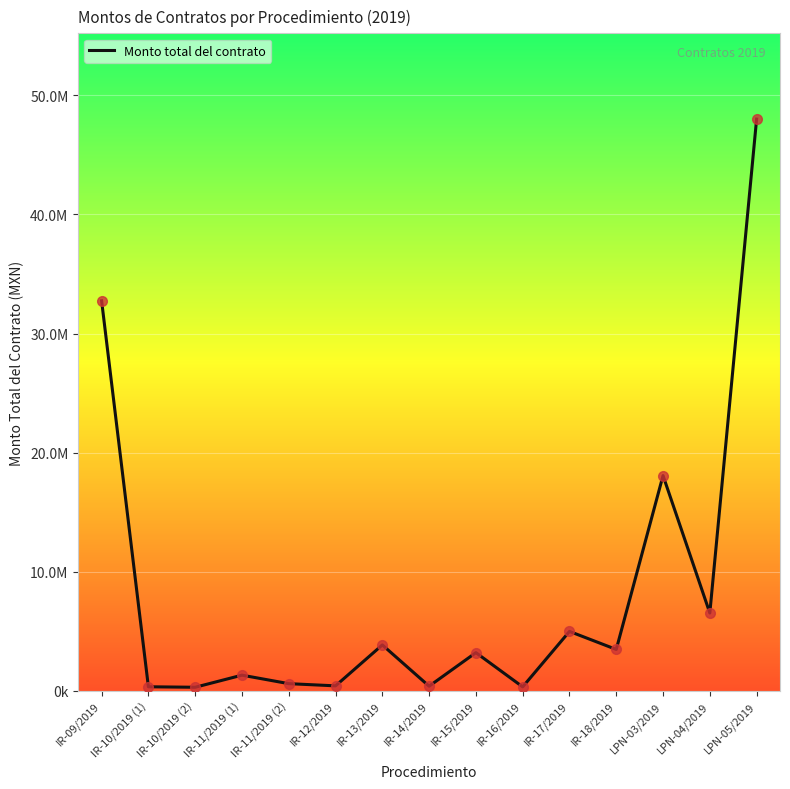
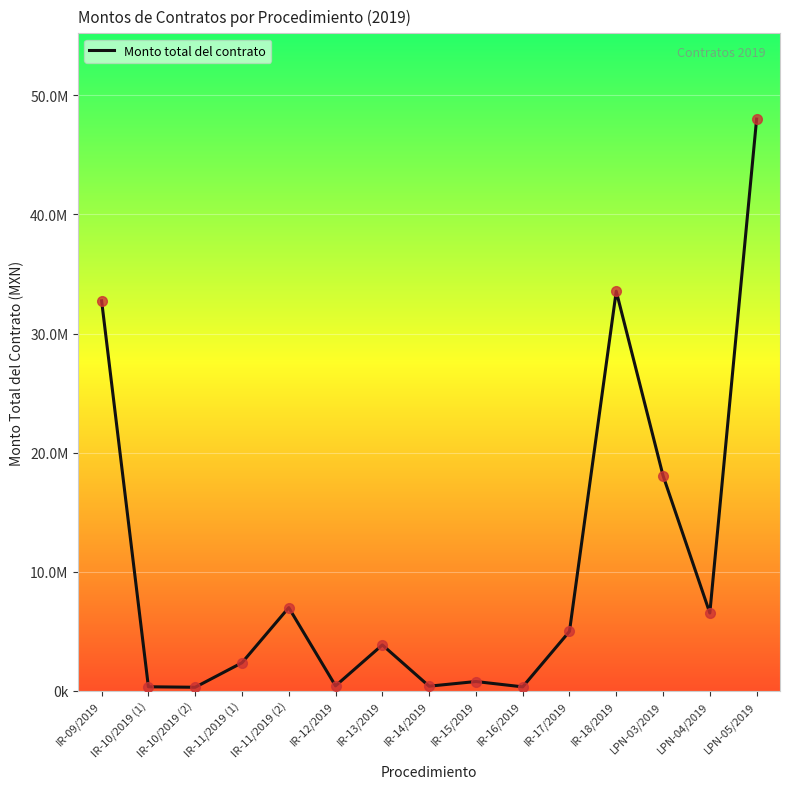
IR-11/2019 (1): 1300000 -> 2400000
IR-11/2019 (2): 600000 -> 7000000
IR-15/2019: 3200000 -> 800000
IR-18/2019: 3500000 -> 33500000
